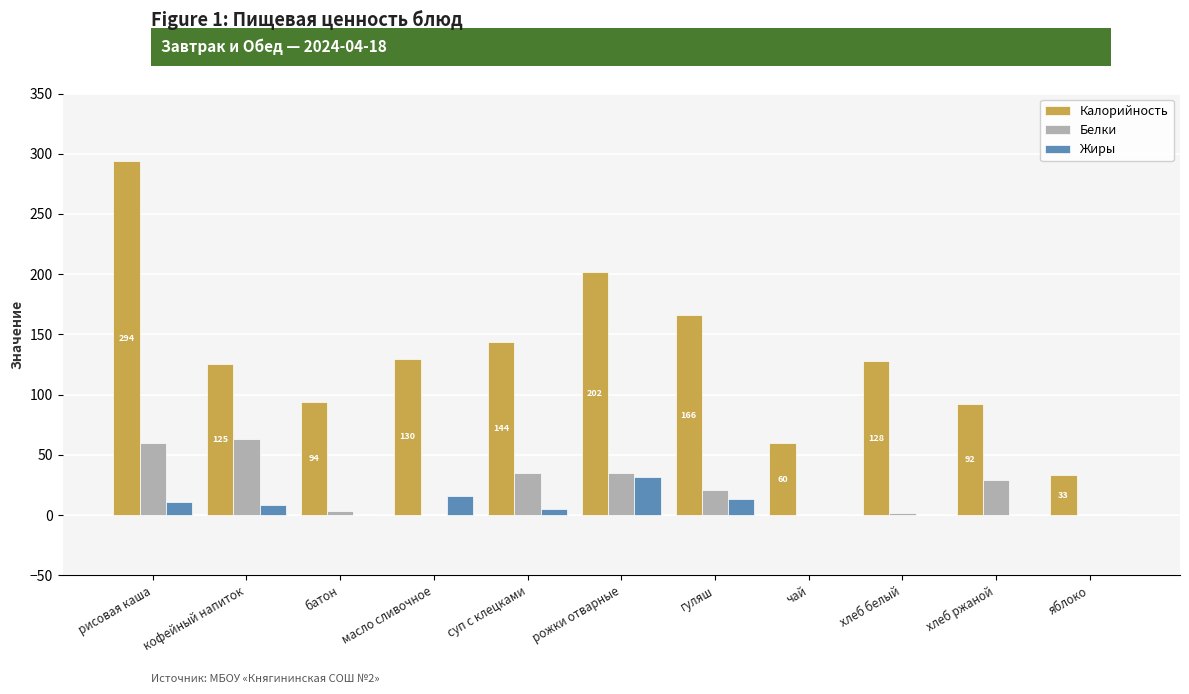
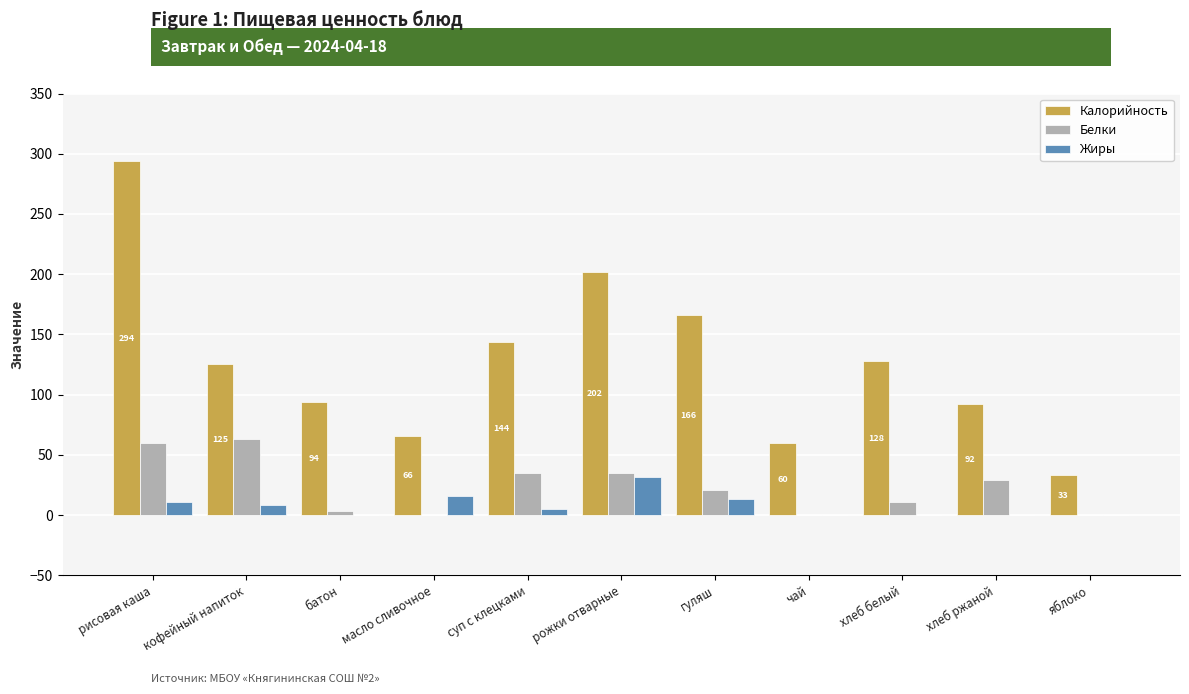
Калорийность, масло сливочное: 130 -> 66
Белки, хлеб белый: 2 -> 11
